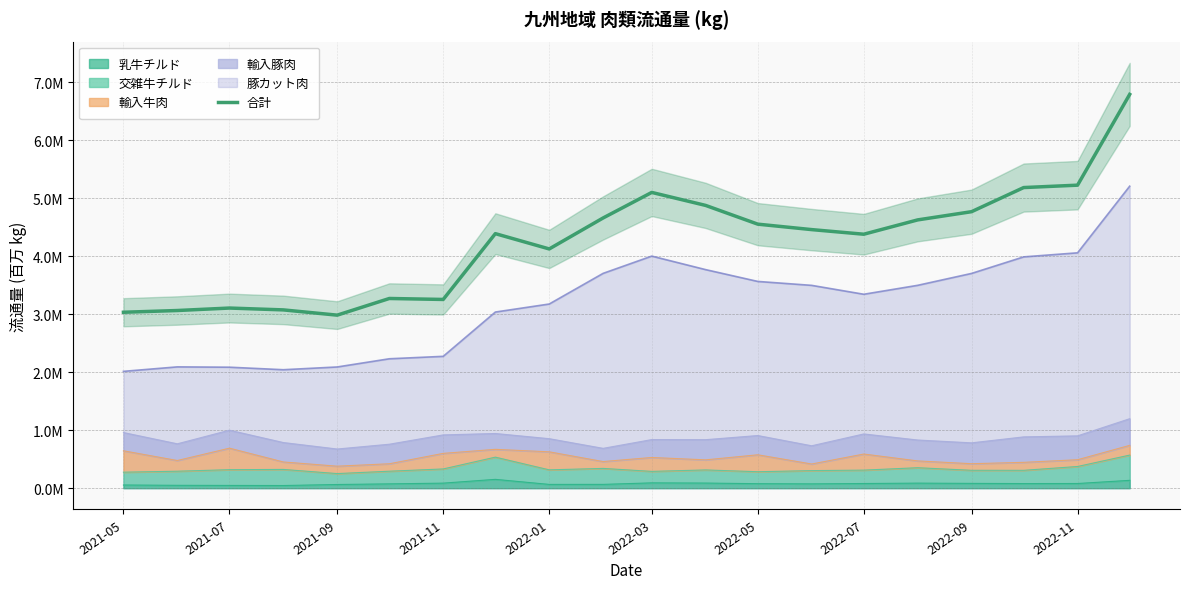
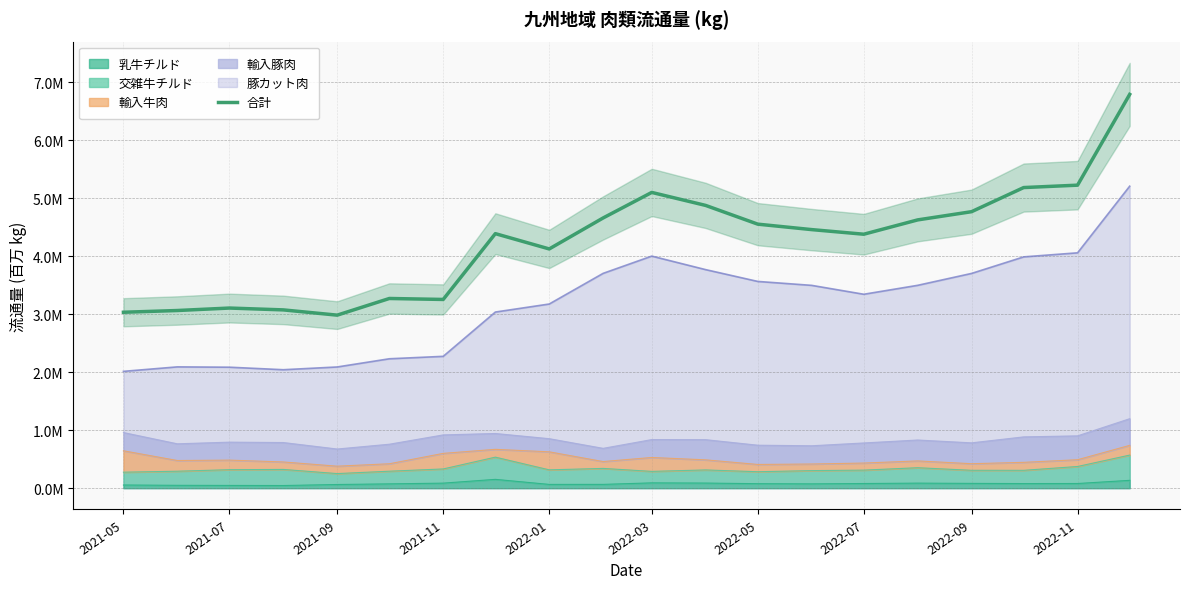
輸入牛肉, 2021-07: 400000 -> 200000
輸入牛肉, 2022-05: 300000 -> 100000
輸入牛肉, 2022-07: 300000 -> 100000
